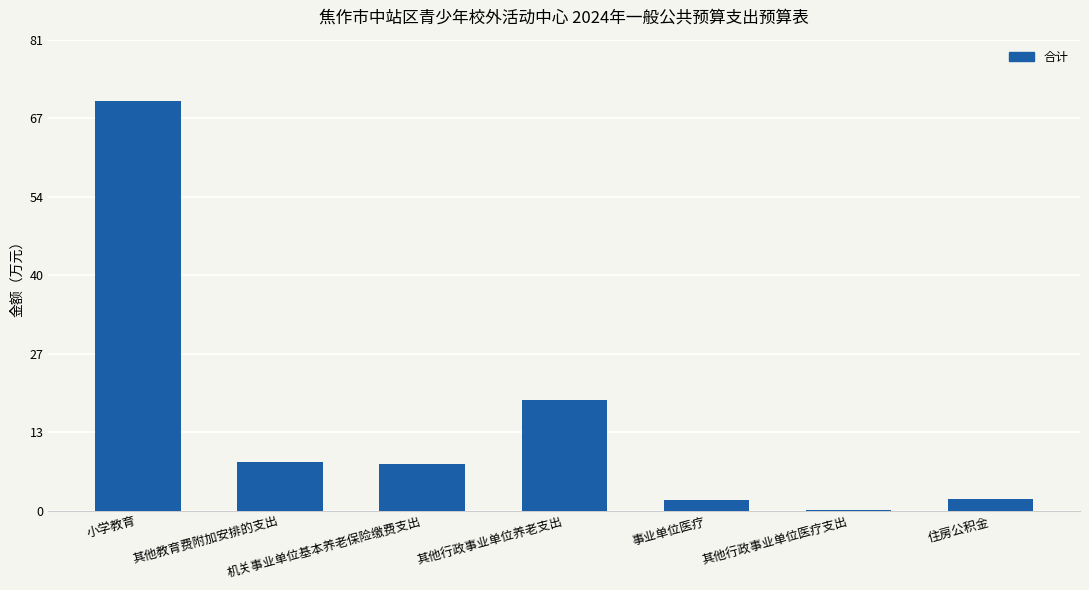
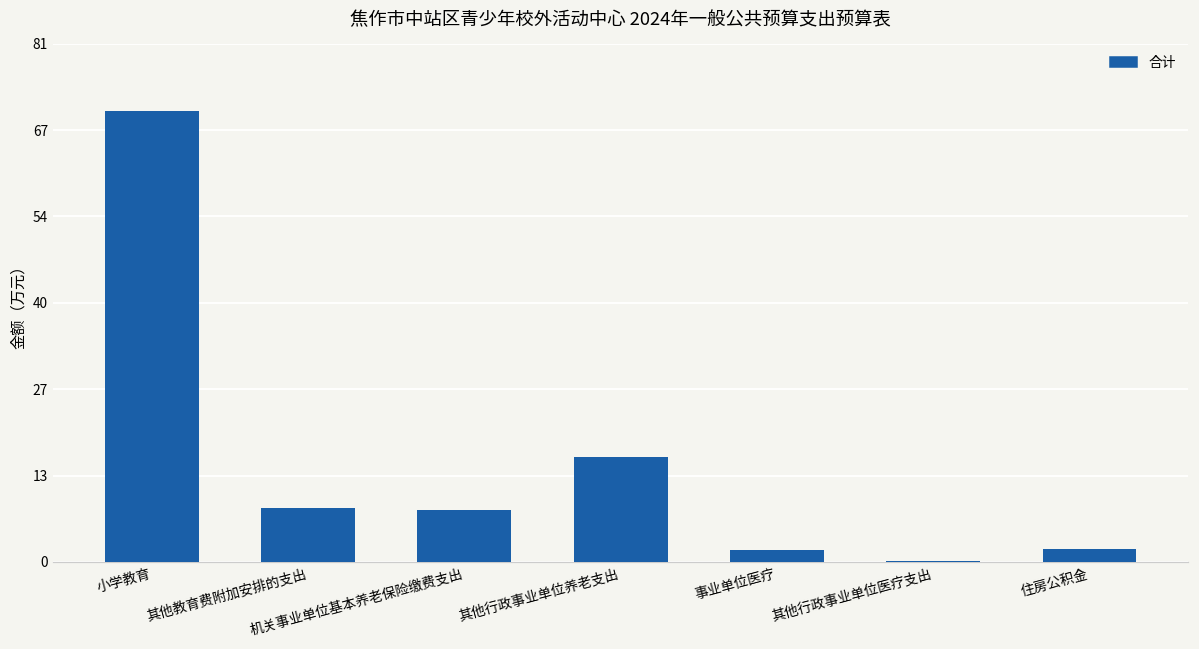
其他行政事业单位养老支出: 19 -> 16
